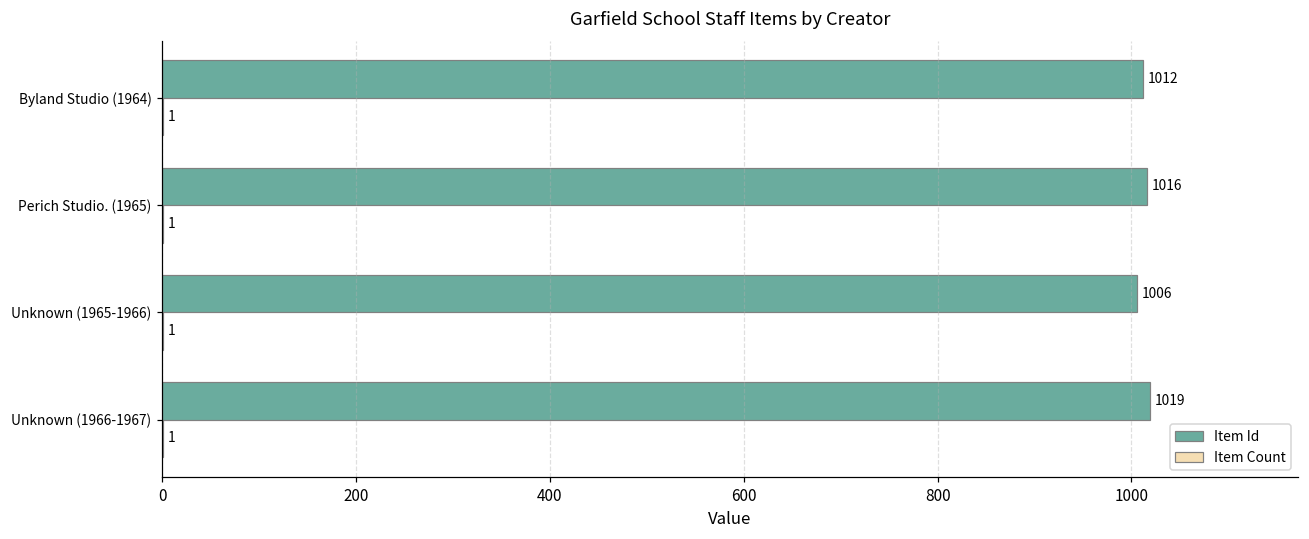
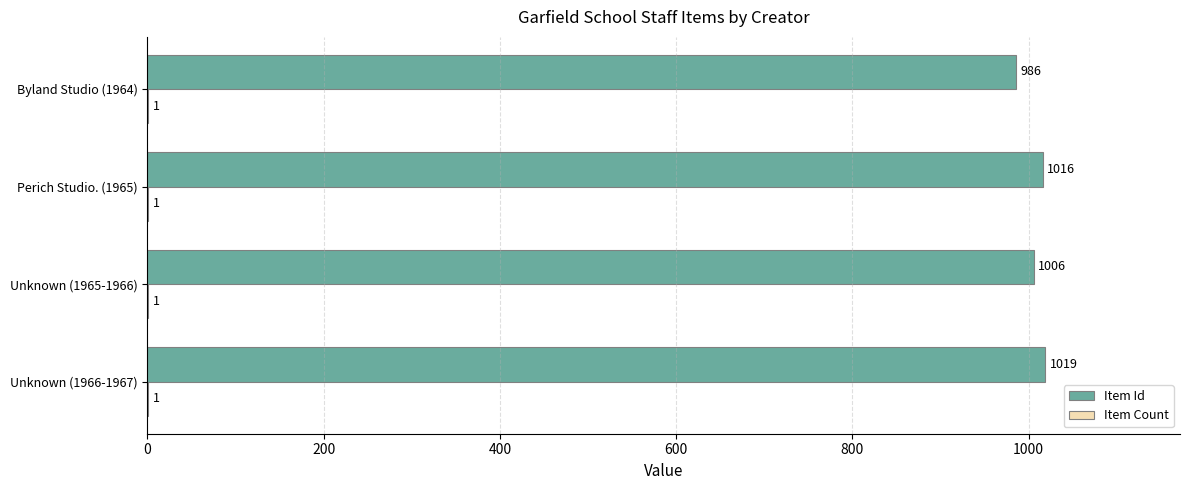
Item Id, Byland Studio (1964): 1012 -> 986
